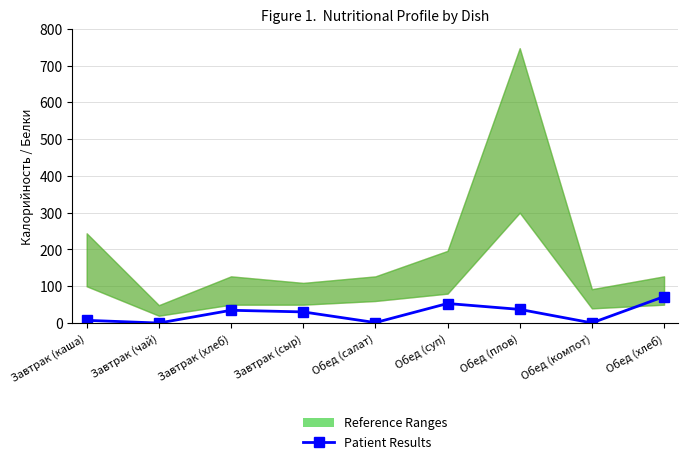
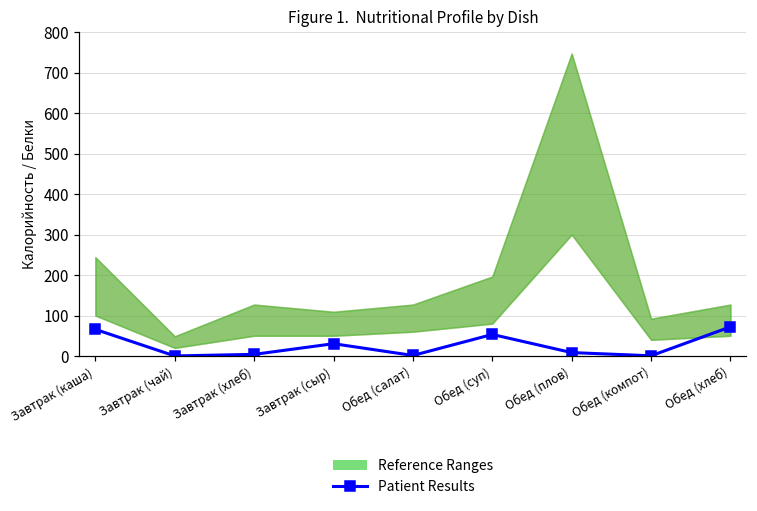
Patient Results, Завтрак (каша): 10 -> 70
Patient Results, Завтрак (хлеб): 30 -> 0
Patient Results, Обед (плов): 40 -> 10
